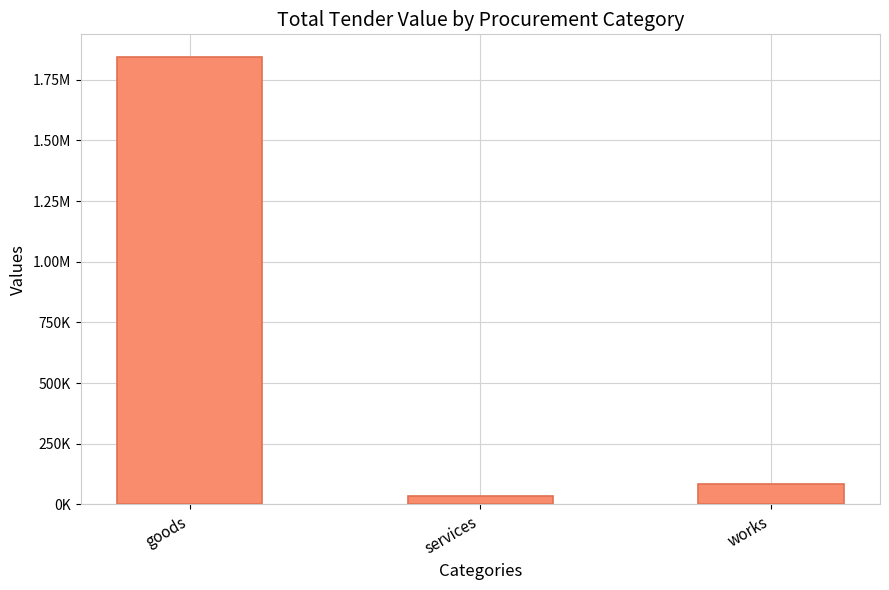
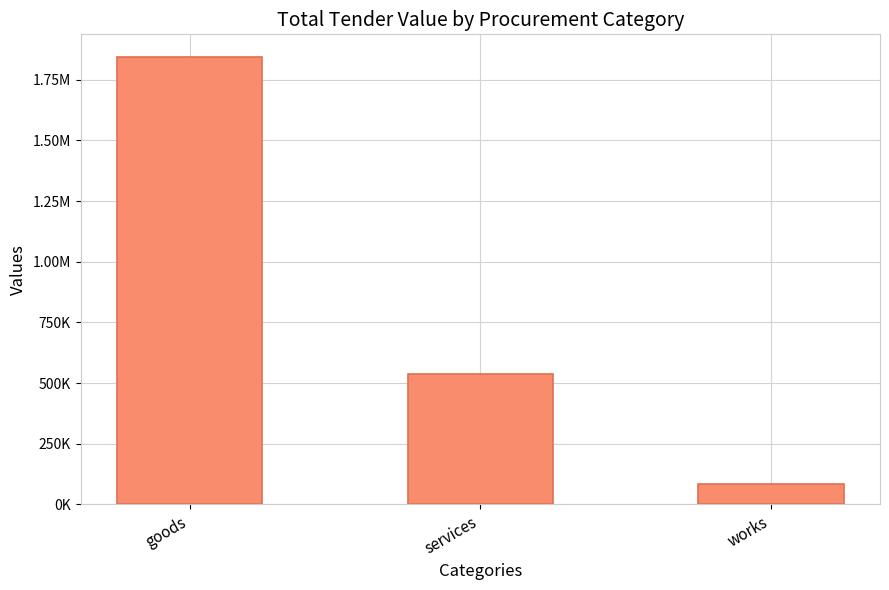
services: 40000 -> 540000
